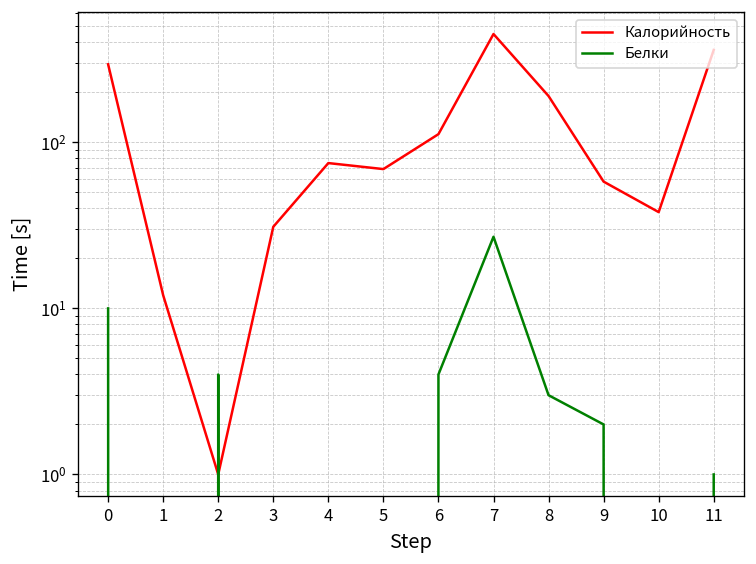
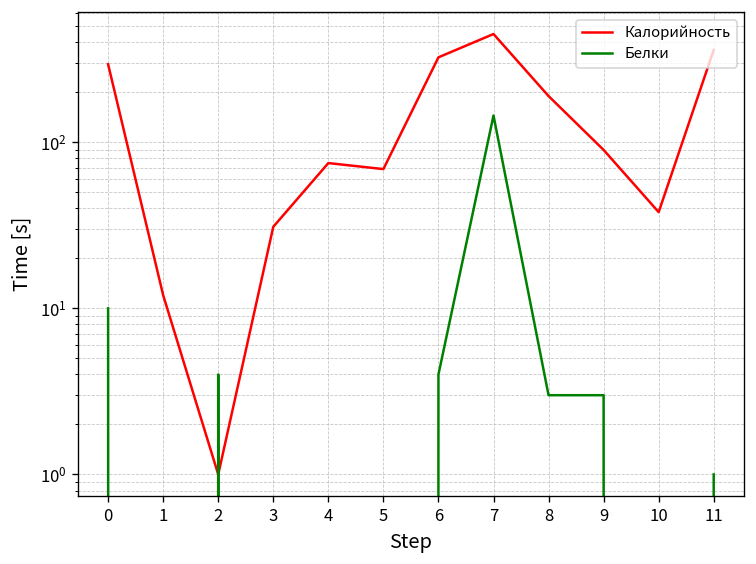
Калорийность, 6: 110 -> 330
Белки, 7: 27 -> 150
Калорийность, 9: 58 -> 90
Белки, 9: 2 -> 3
